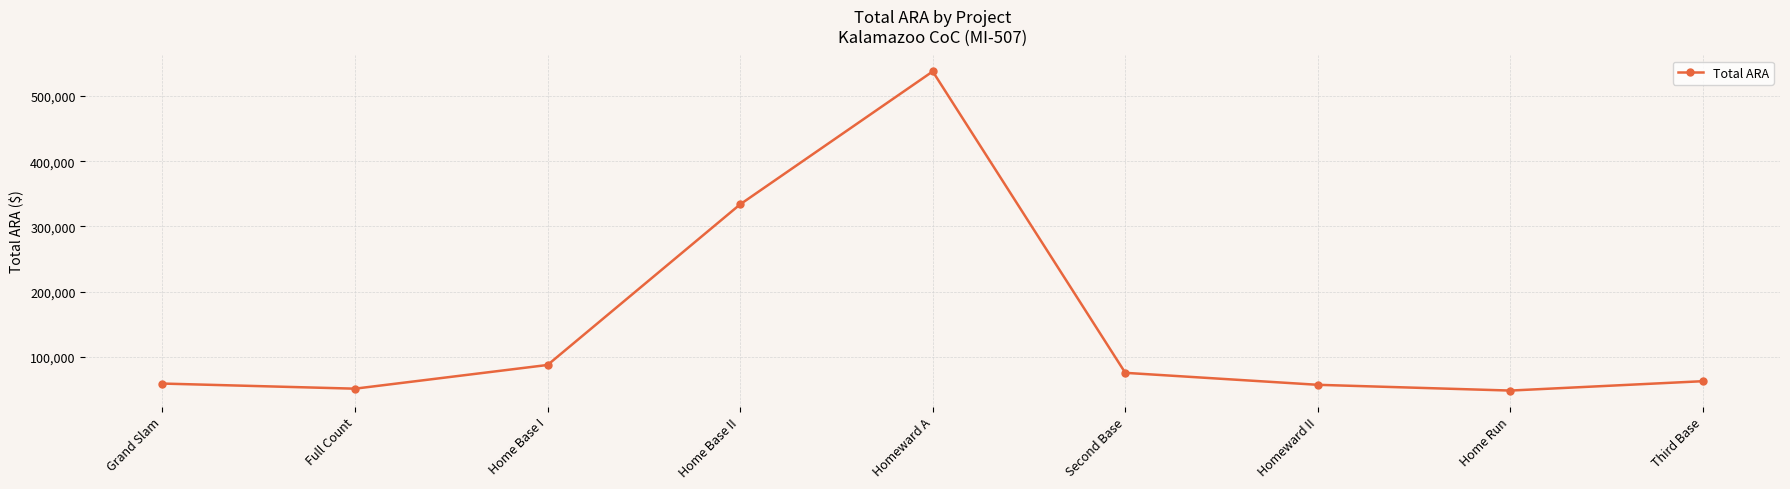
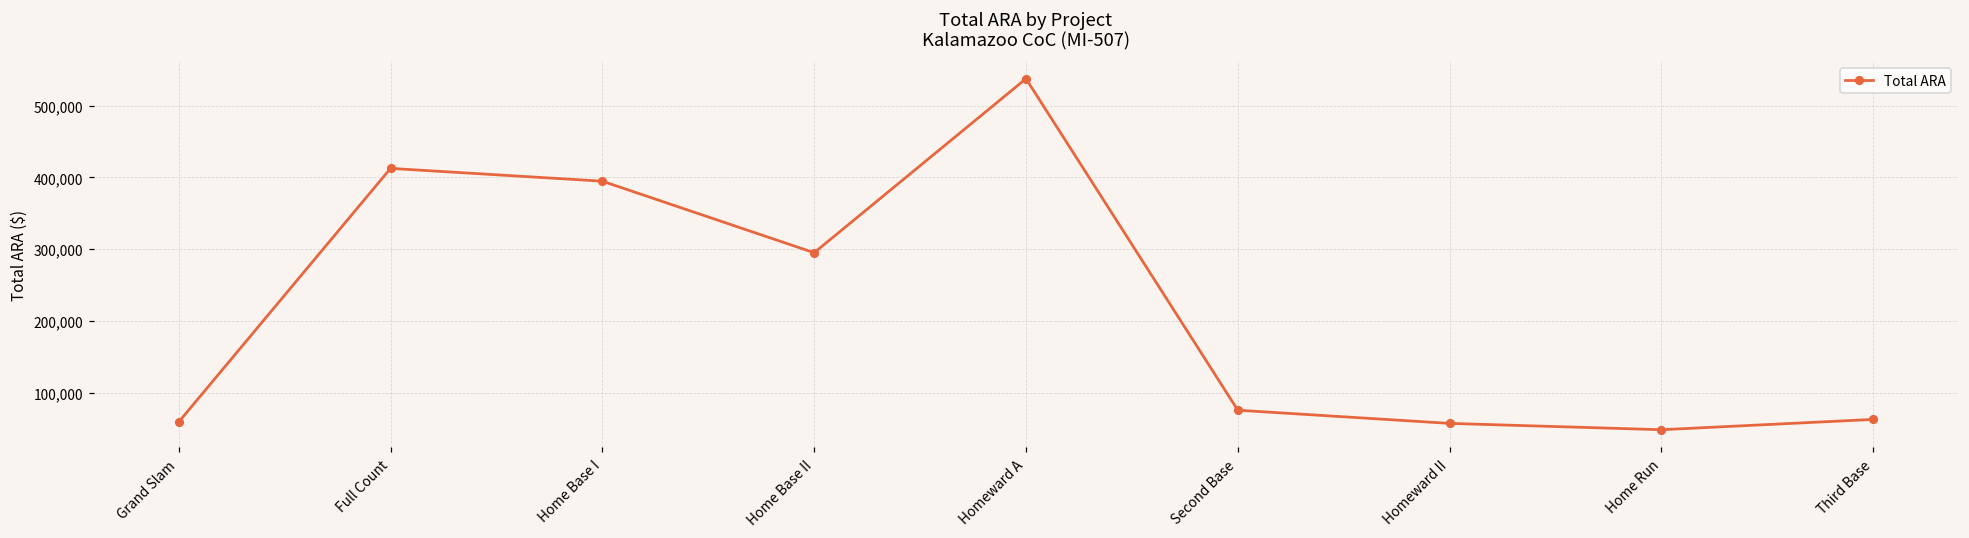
Full Count: 50,000 -> 410,000
Home Base I: 90,000 -> 390,000
Home Base II: 330,000 -> 300,000
